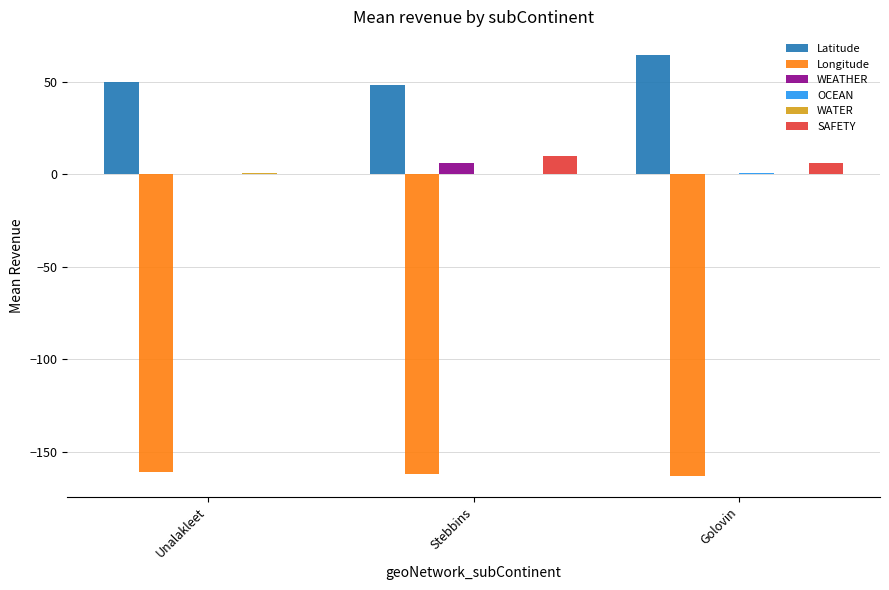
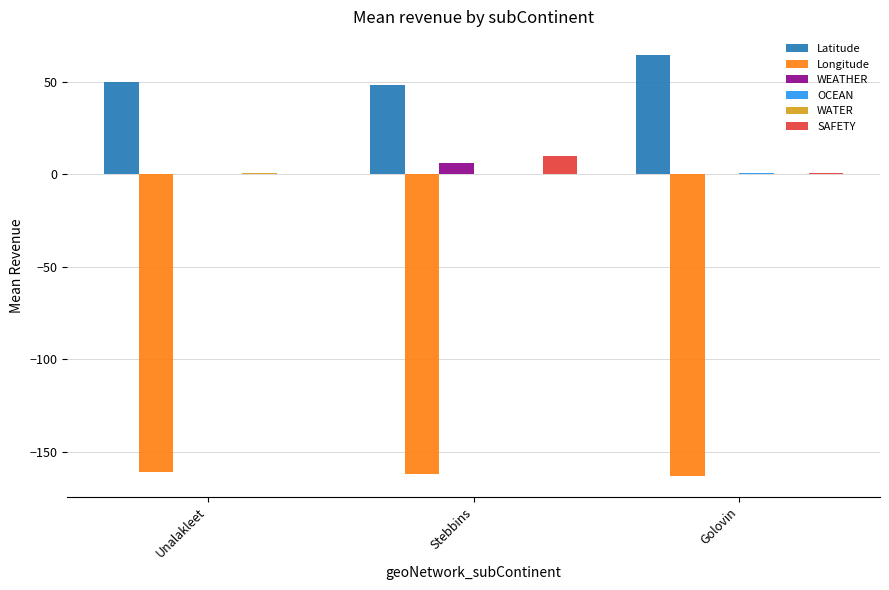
SAFETY, Golovin: 6 -> 1
